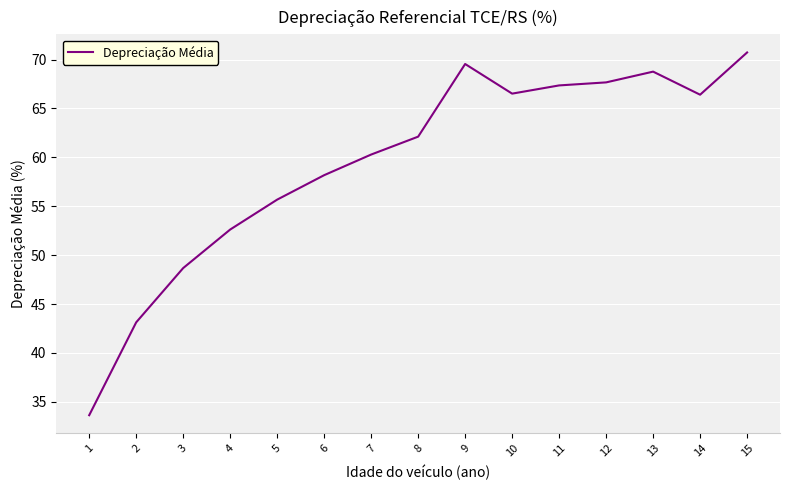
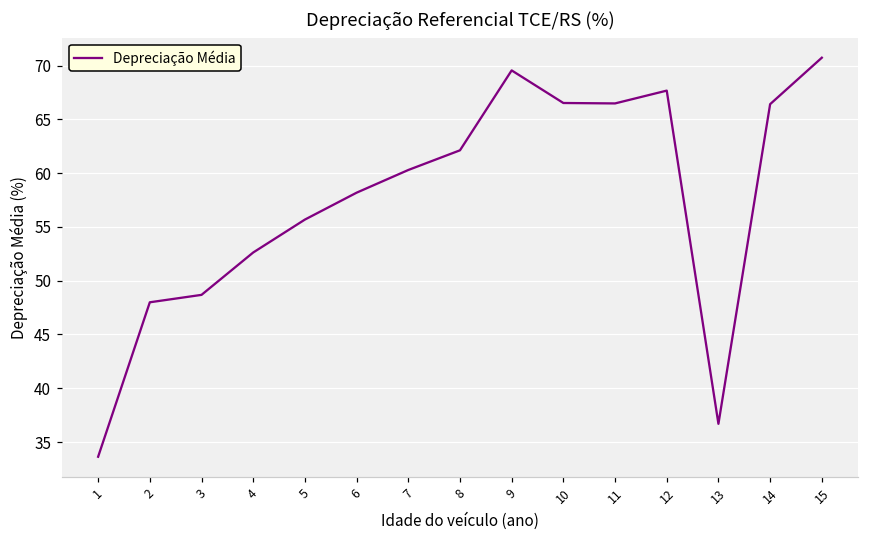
2: 43 -> 48
11: 67 -> 66
13: 69 -> 37
